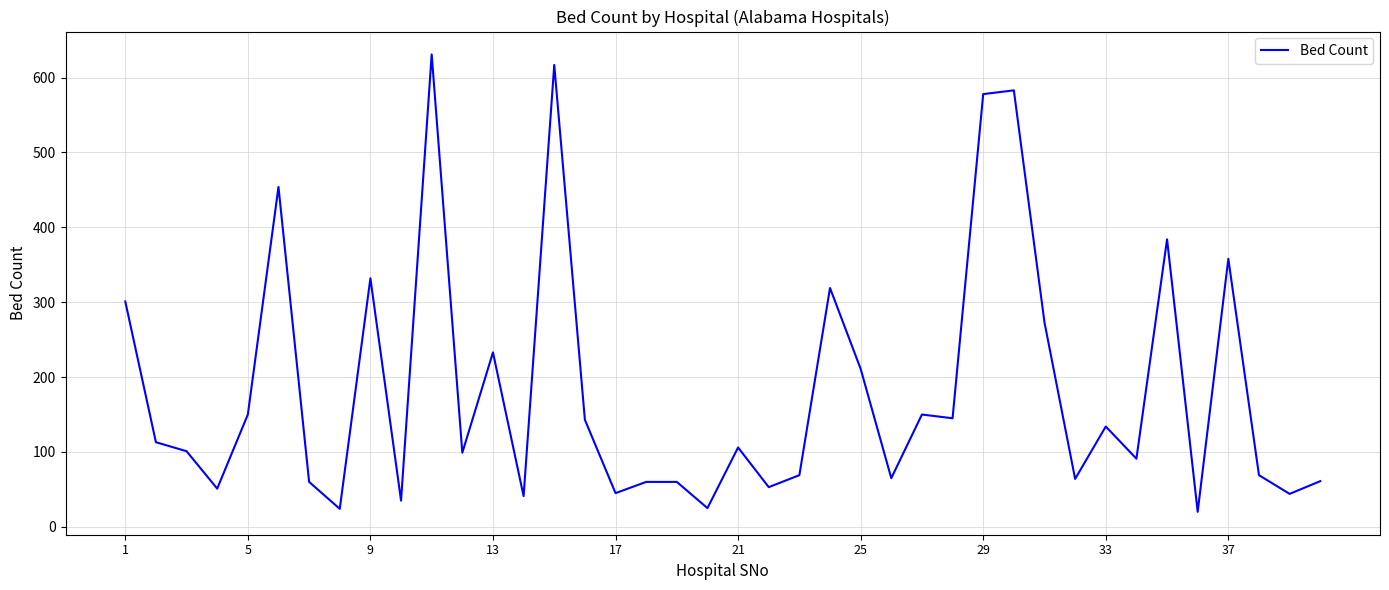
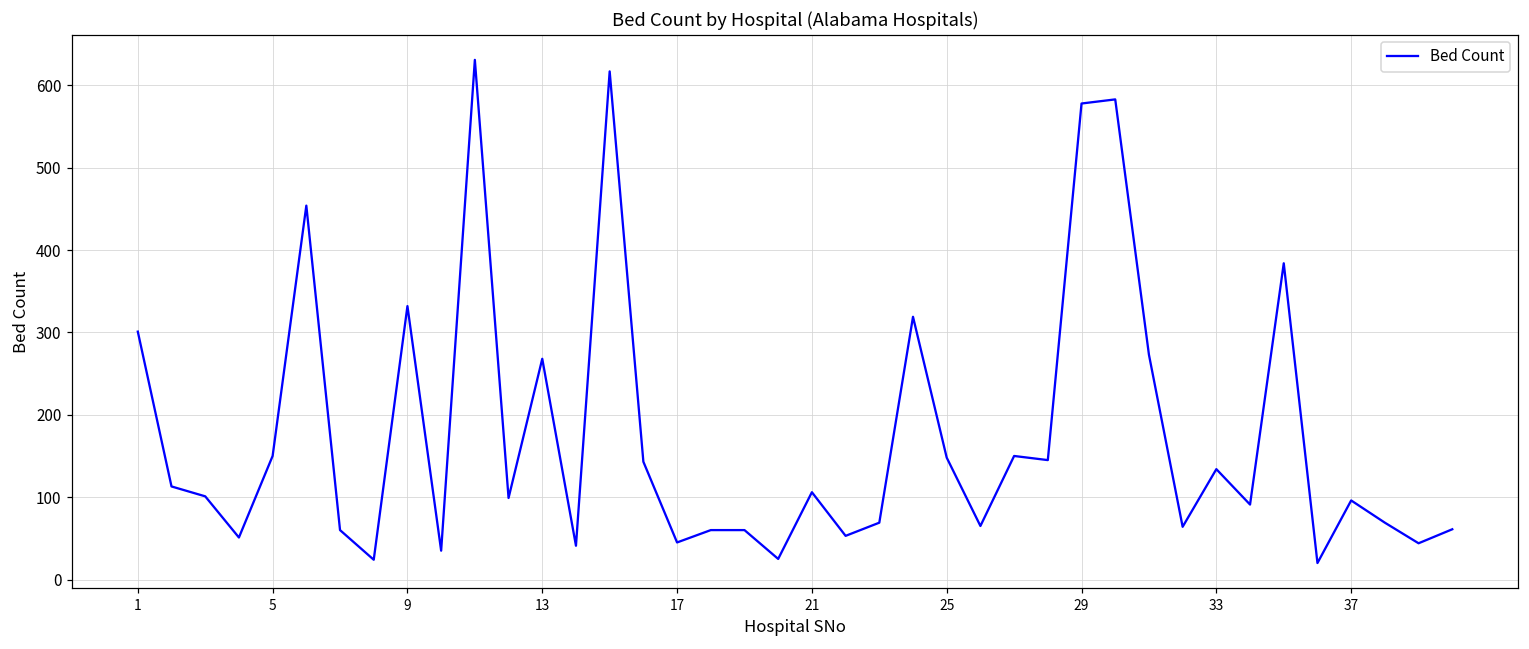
13: 230 -> 270
25: 210 -> 150
37: 360 -> 100
